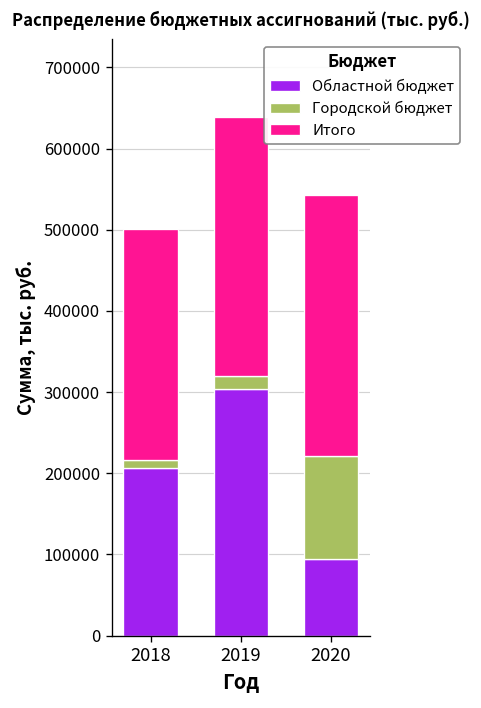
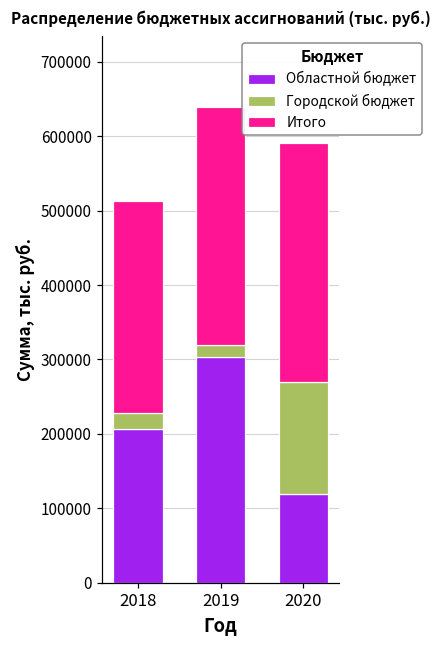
Городской бюджет, 2018: 10000 -> 20000
Областной бюджет, 2020: 100000 -> 120000
Городской бюджет, 2020: 130000 -> 150000
